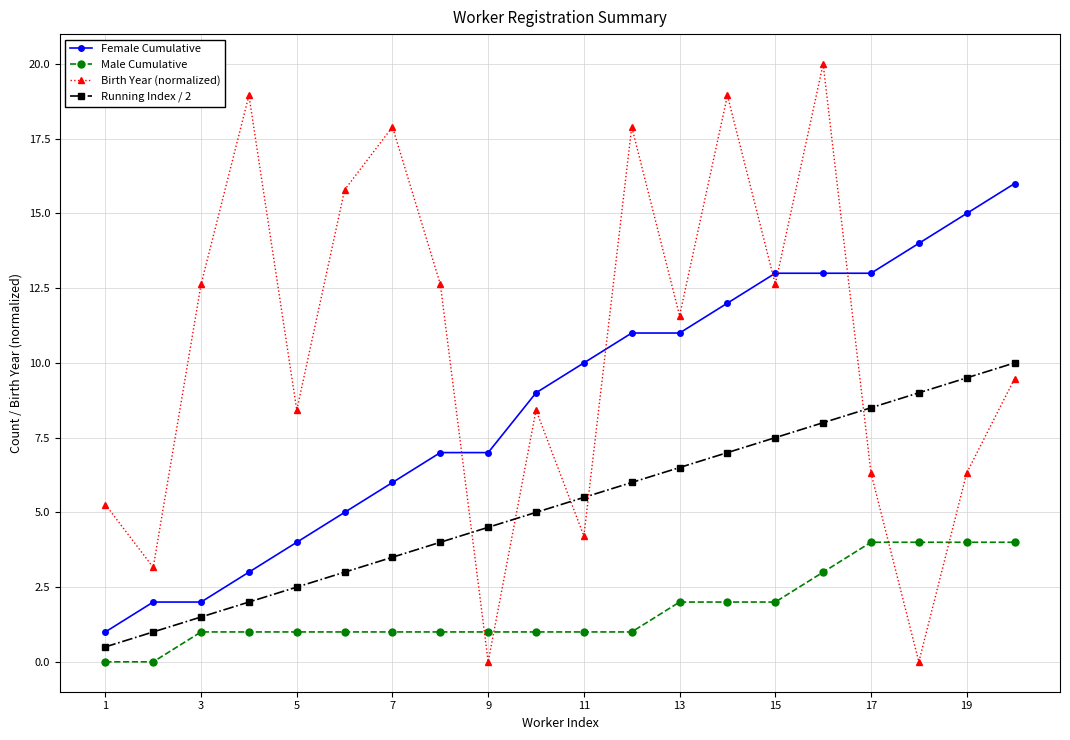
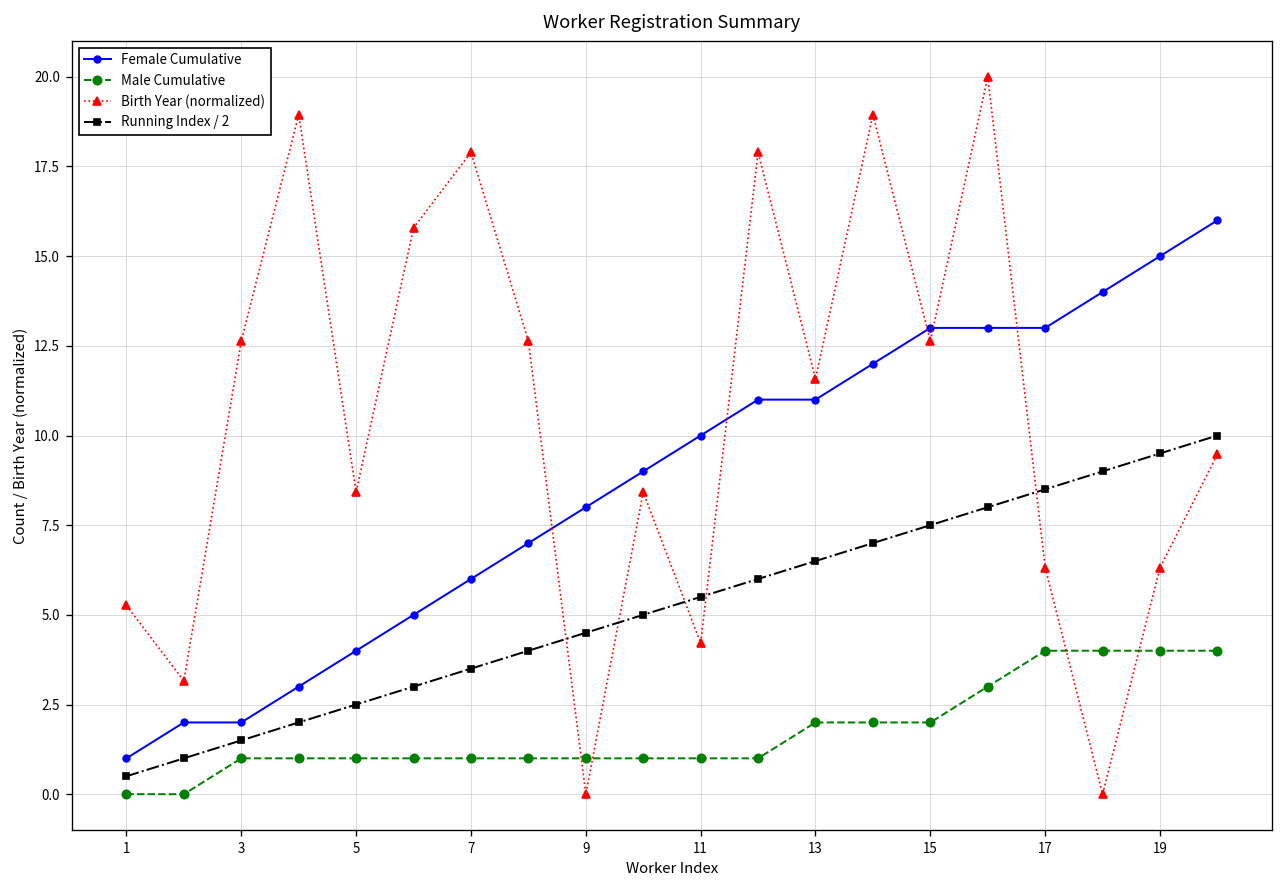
Female Cumulative, 9: 7 -> 8
